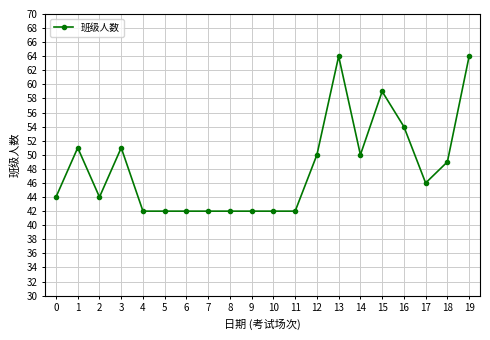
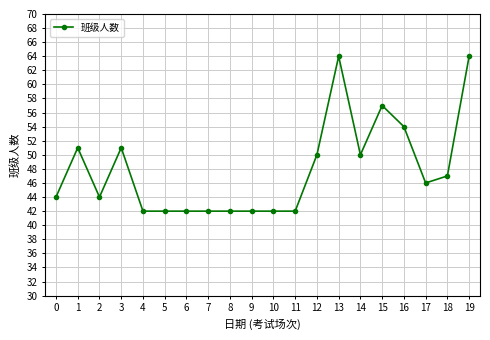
15: 59 -> 57
18: 49 -> 47
